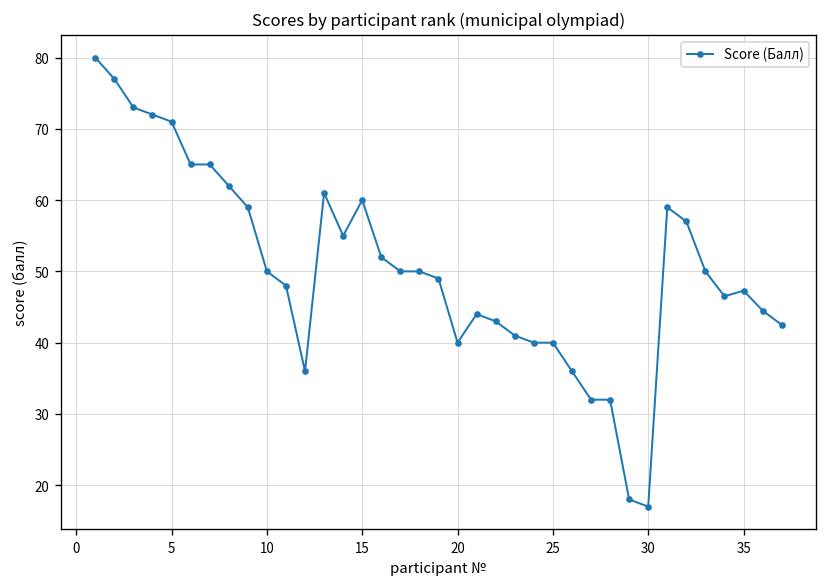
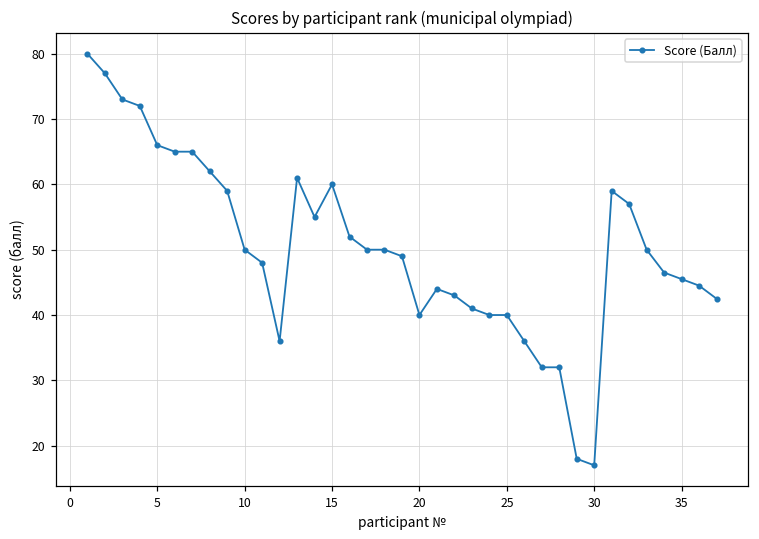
5: 71 -> 66
35: 47 -> 46
